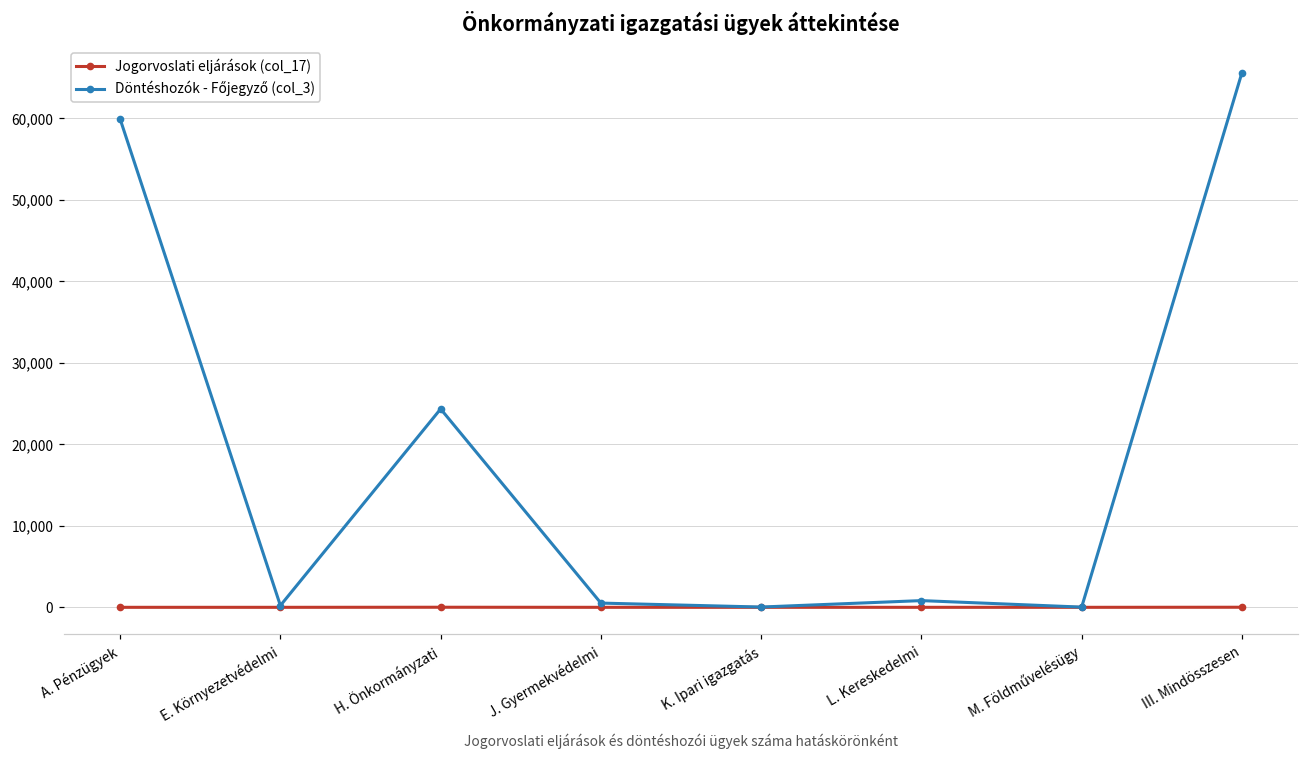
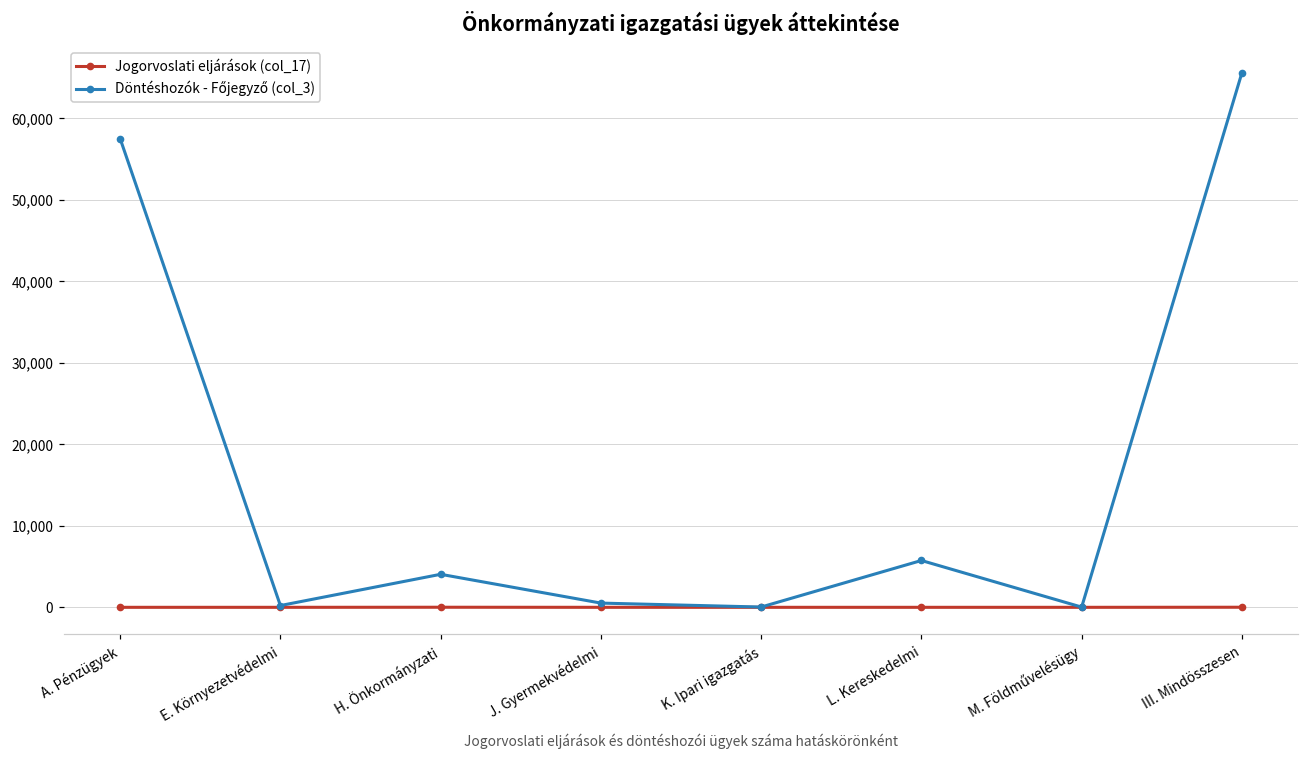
Döntéshozók - Főjegyző (col_3), A. Pénzügyek: 60,000 -> 58,000
Döntéshozók - Főjegyző (col_3), H. Önkormányzati: 24,000 -> 4,000
Döntéshozók - Főjegyző (col_3), L. Kereskedelmi: 1,000 -> 6,000
